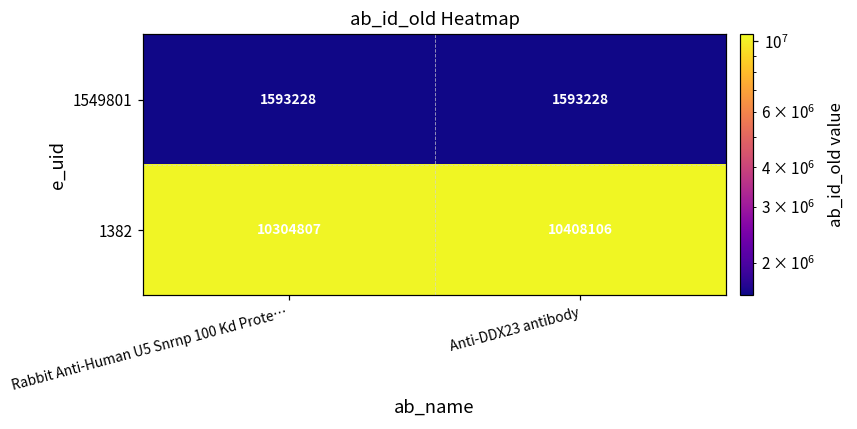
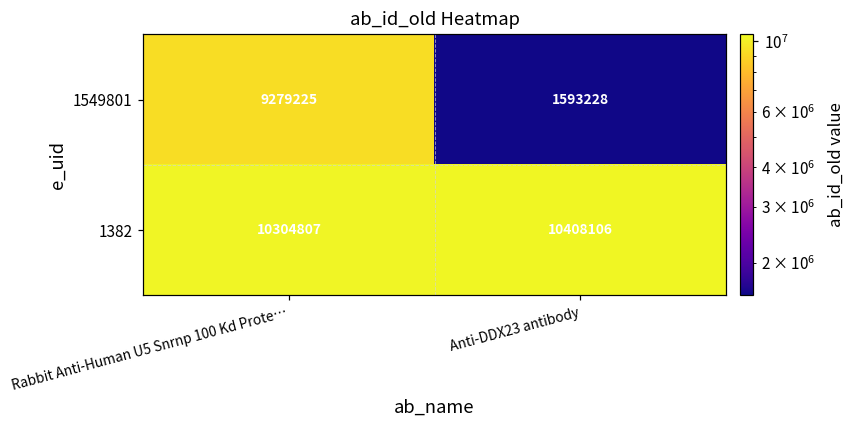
1549801, Rabbit Anti-Human U5 Snrnp 100 Kd Prote…: 1593228 -> 9279225
